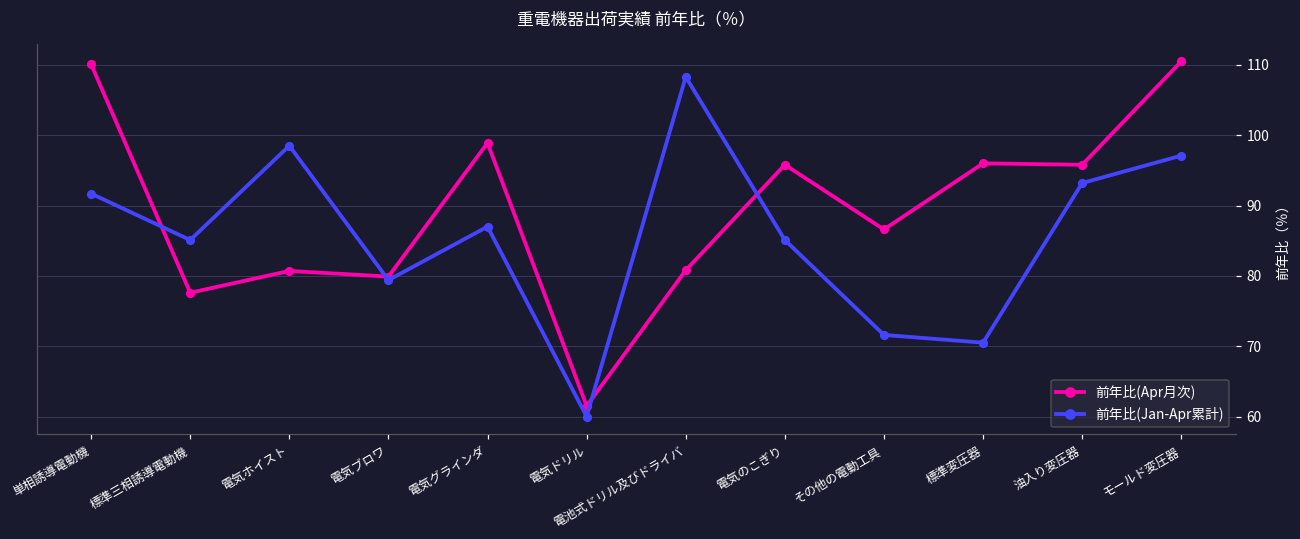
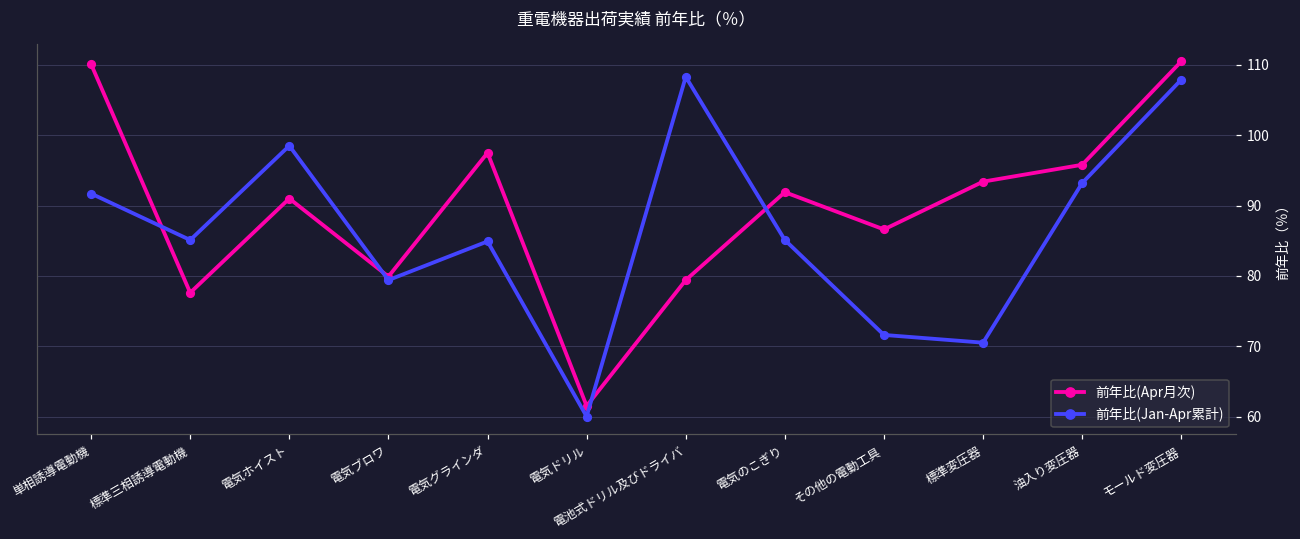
前年比(Apr月次), 電気ホイスト: 81 -> 91
前年比(Apr月次), 電気グラインダ: 99 -> 98
前年比(Jan-Apr累計), 電気グラインダ: 87 -> 85
前年比(Apr月次), 電池式ドリル及びドライバ: 81 -> 79
前年比(Apr月次), 電気のこぎり: 96 -> 92
前年比(Apr月次), 標準変圧器: 96 -> 93
前年比(Jan-Apr累計), モールド変圧器: 97 -> 108
